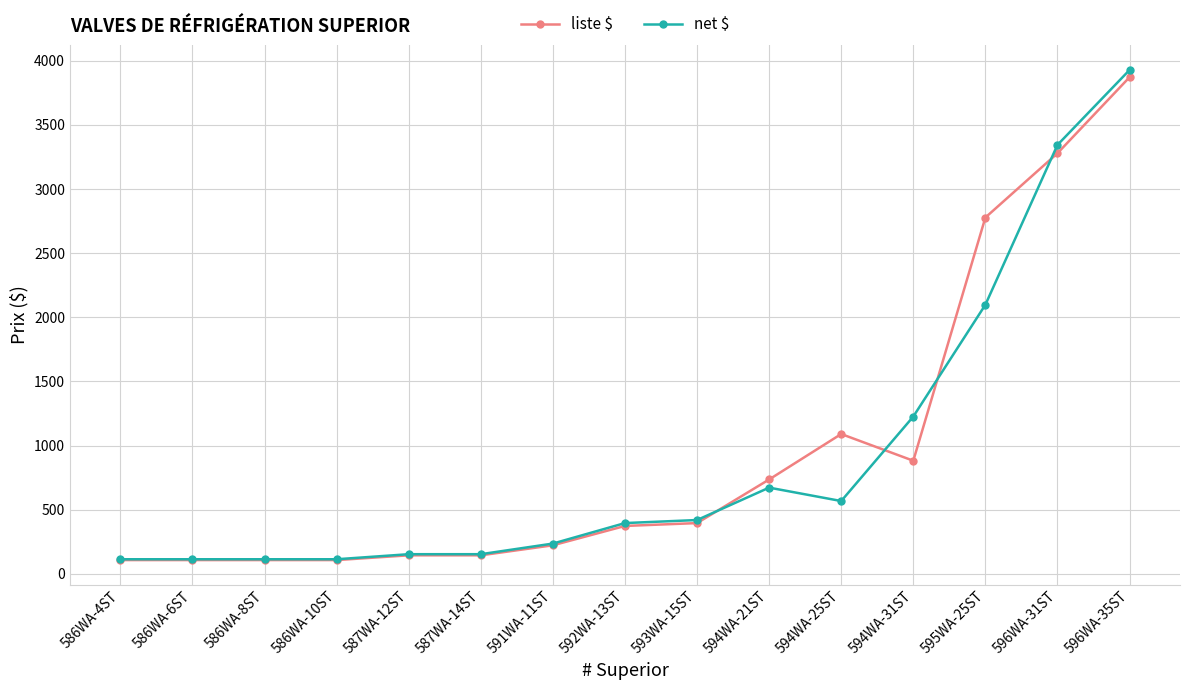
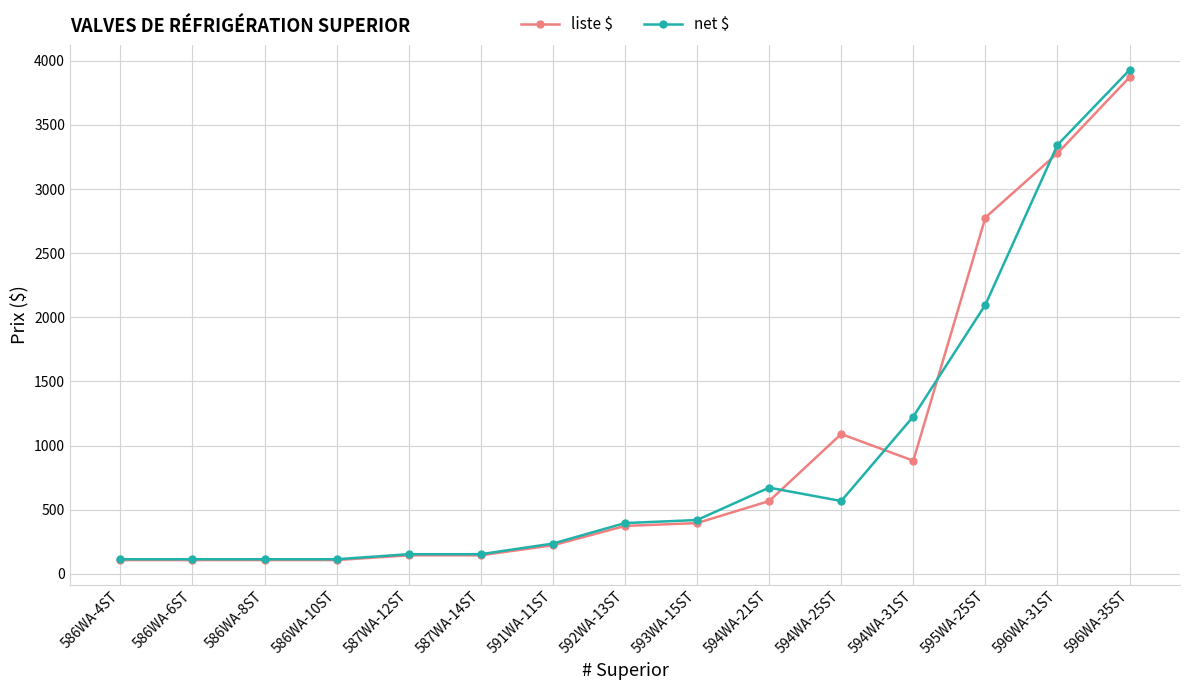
liste $, 594WA-21ST: 740 -> 570
